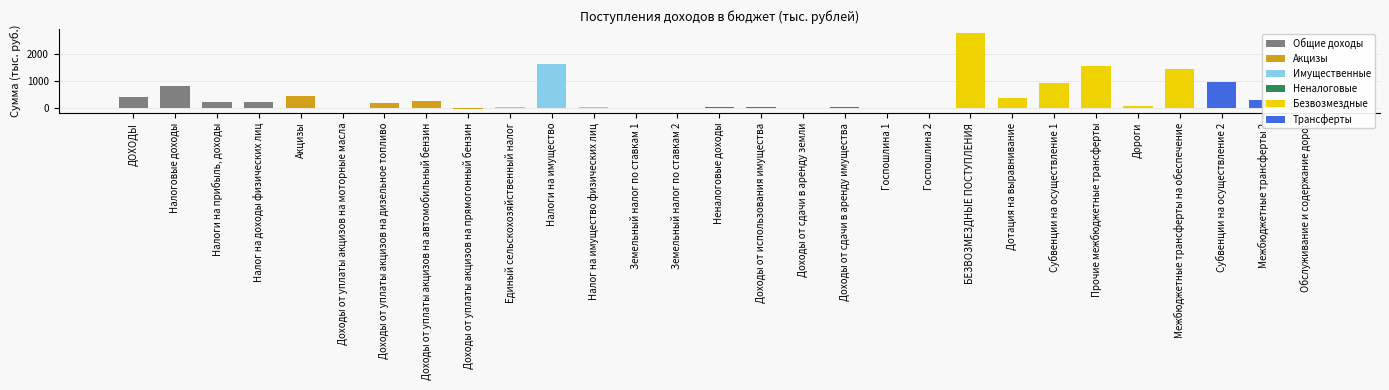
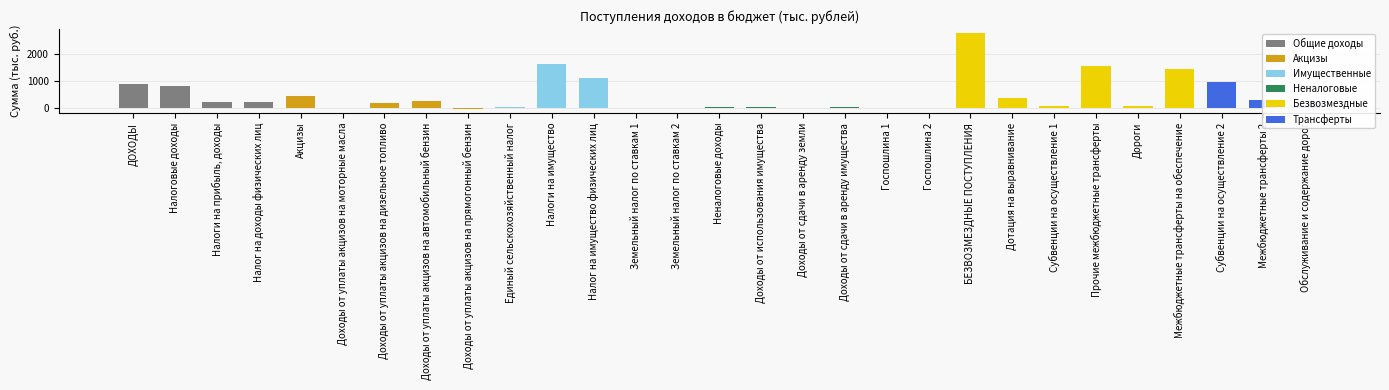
ДОХОДЫ: 400 -> 900
Налог на имущество физических лиц: 0 -> 1100
Субвенции на осуществление 1: 900 -> 100
